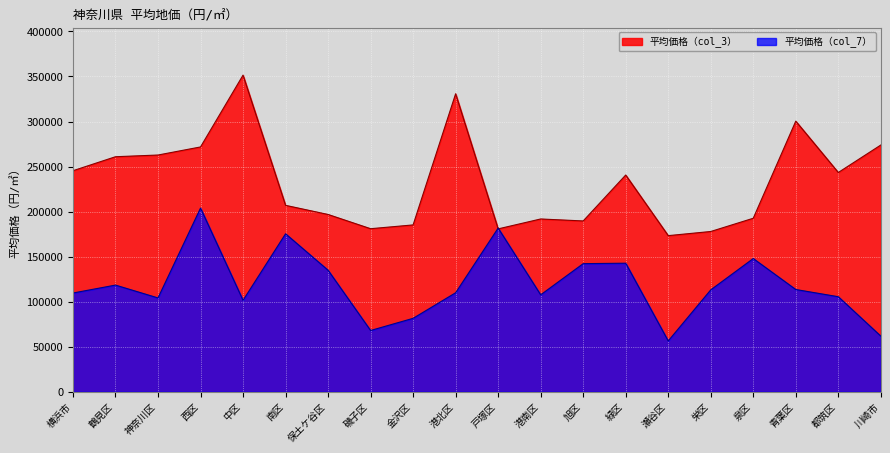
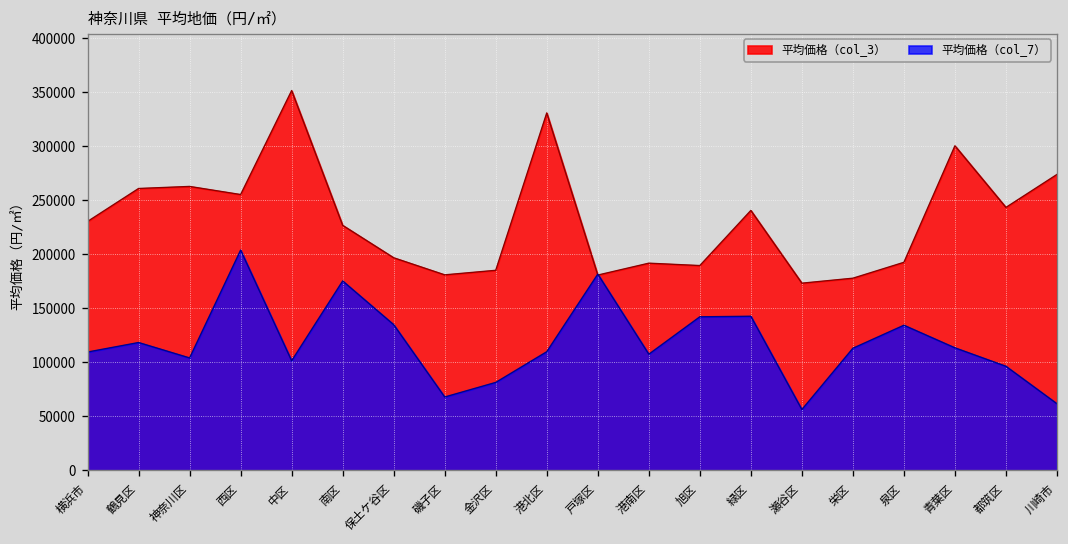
平均価格（col_3）, 横浜市: 250000 -> 230000
平均価格（col_3）, 西区: 270000 -> 260000
平均価格（col_3）, 南区: 210000 -> 230000
平均価格（col_7）, 泉区: 150000 -> 130000
平均価格（col_7）, 都筑区: 110000 -> 100000
